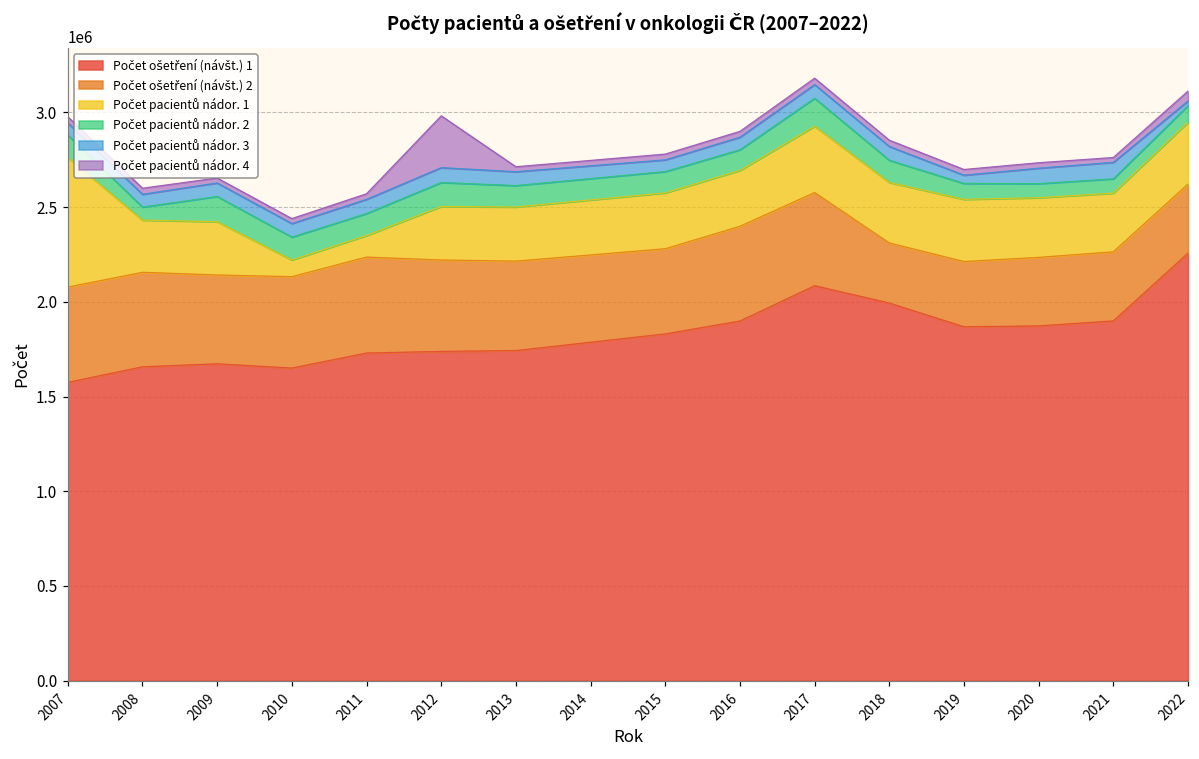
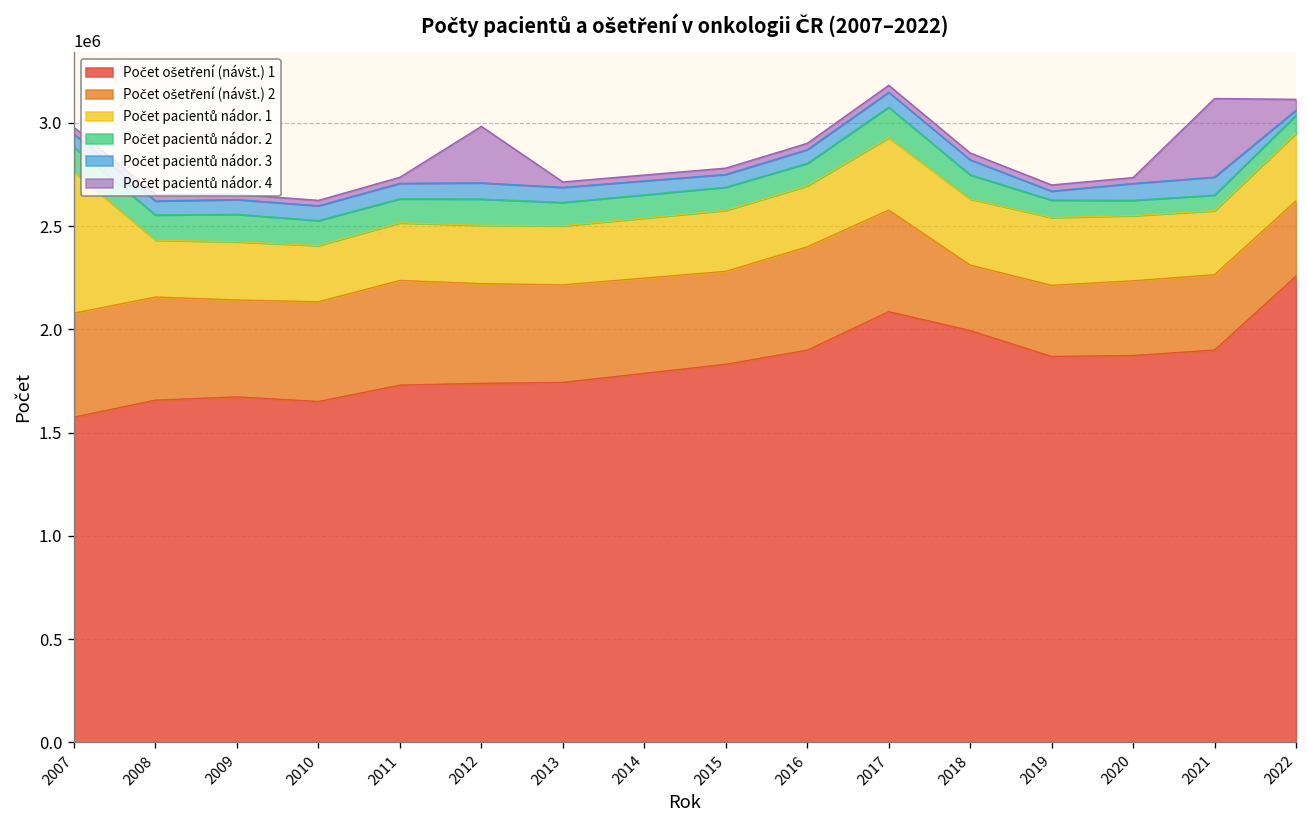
Počet pacientů nádor. 2, 2008: 70000 -> 120000
Počet pacientů nádor. 1, 2010: 90000 -> 270000
Počet pacientů nádor. 1, 2011: 110000 -> 280000
Počet pacientů nádor. 4, 2021: 30000 -> 380000
